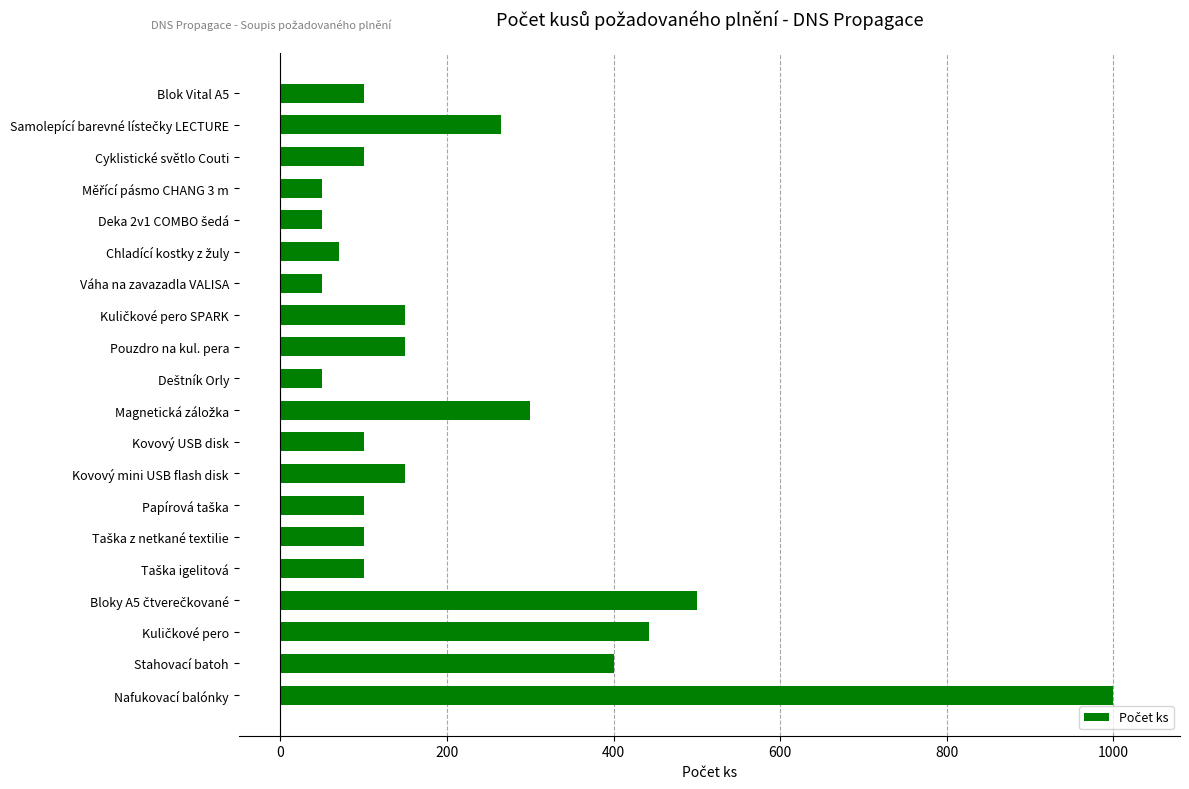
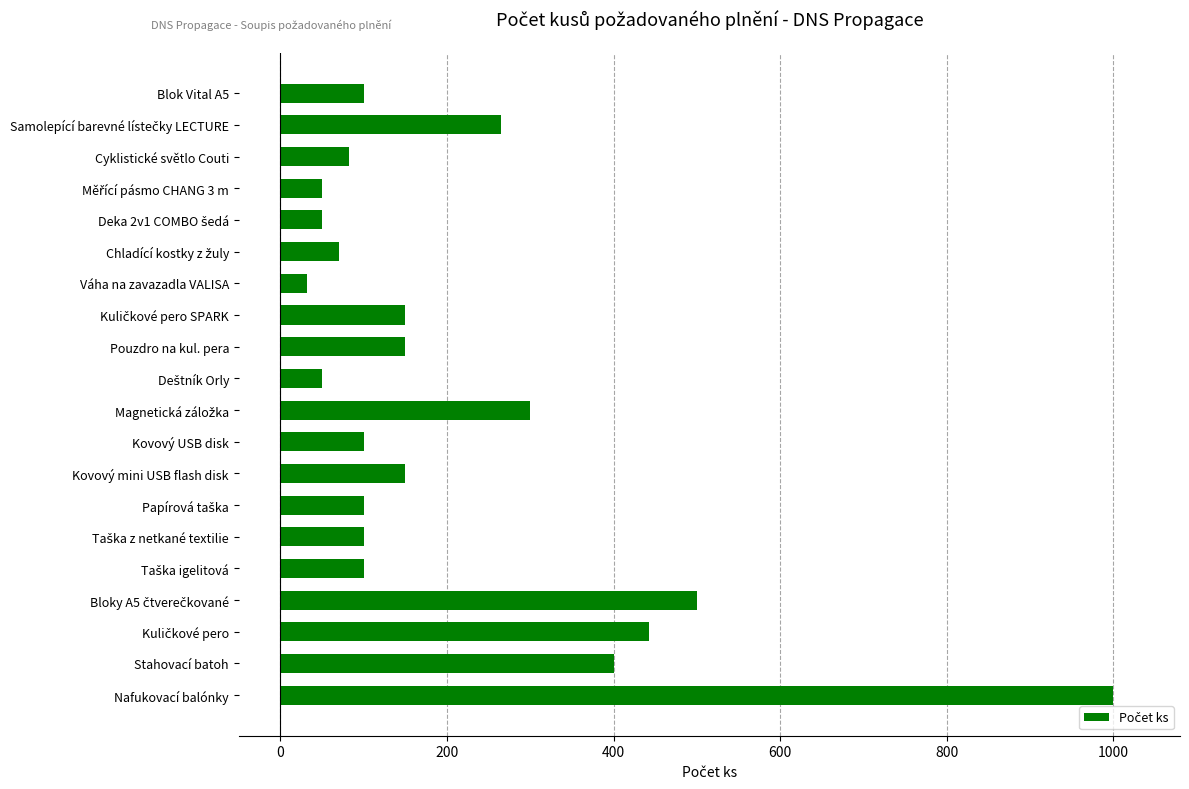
Cyklistické světlo Couti: 100 -> 80
Váha na zavazadla VALISA: 50 -> 30
